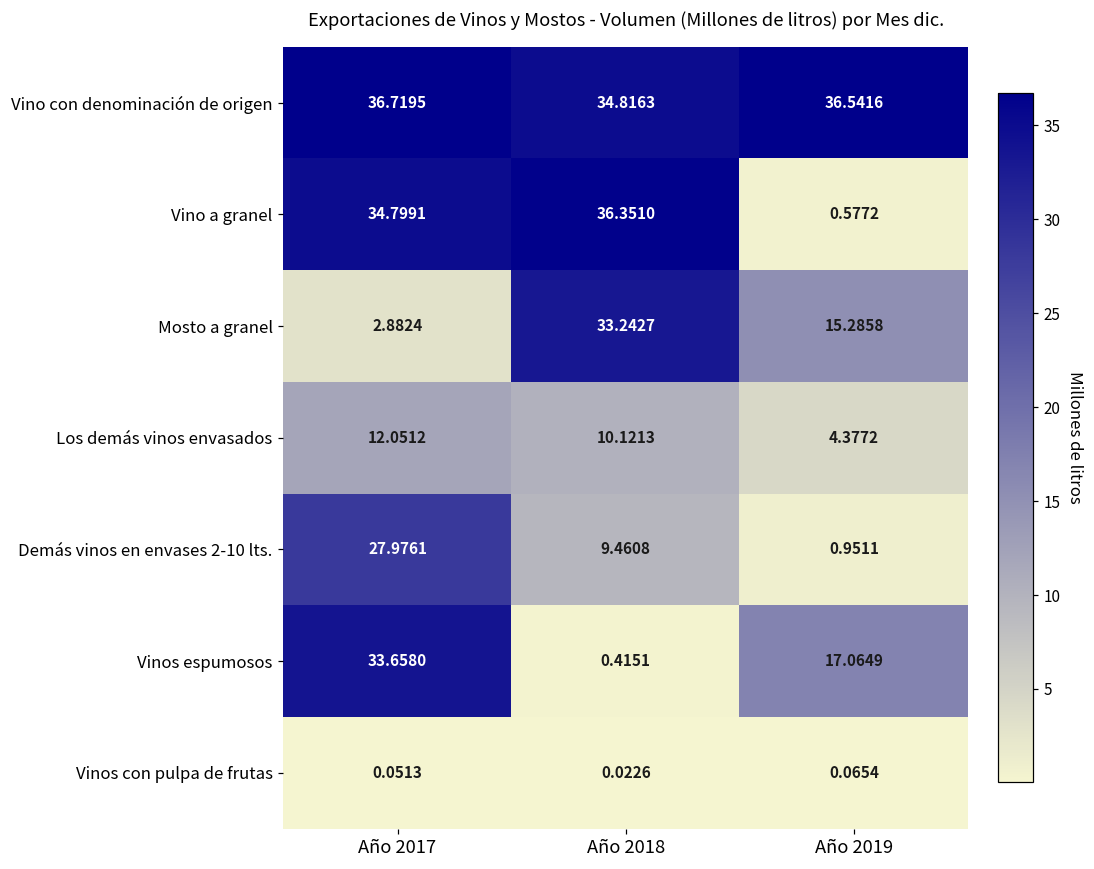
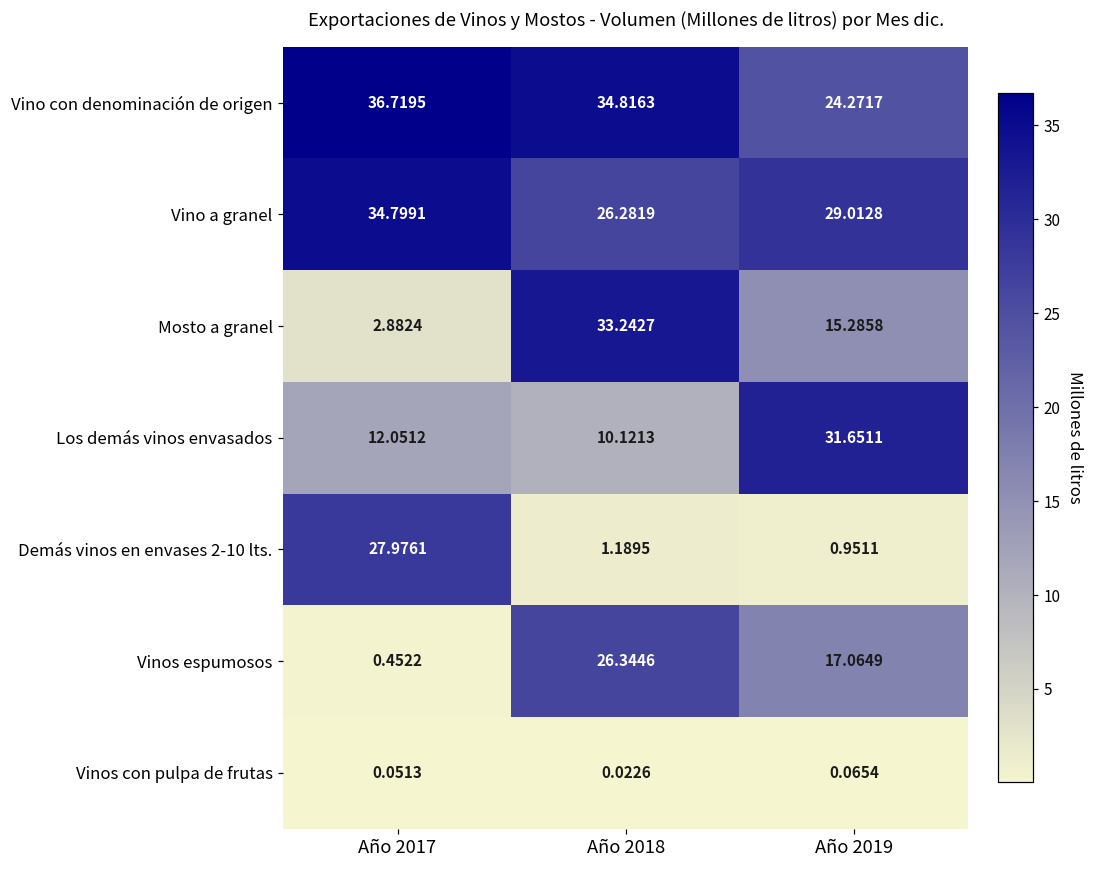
Vino con denominación de origen, Año 2019: 36.5416 -> 24.2717
Vino a granel, Año 2018: 36.3510 -> 26.2819
Vino a granel, Año 2019: 0.5772 -> 29.0128
Los demás vinos envasados, Año 2019: 4.3772 -> 31.6511
Demás vinos en envases 2-10 lts., Año 2018: 9.4608 -> 1.1895
Vinos espumosos, Año 2017: 33.6580 -> 0.4522
Vinos espumosos, Año 2018: 0.4151 -> 26.3446
